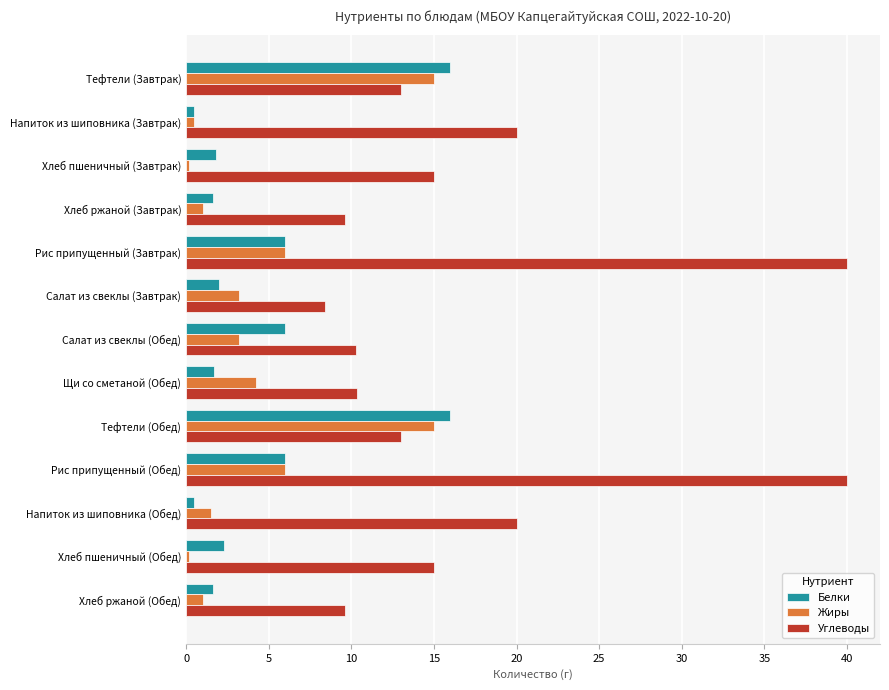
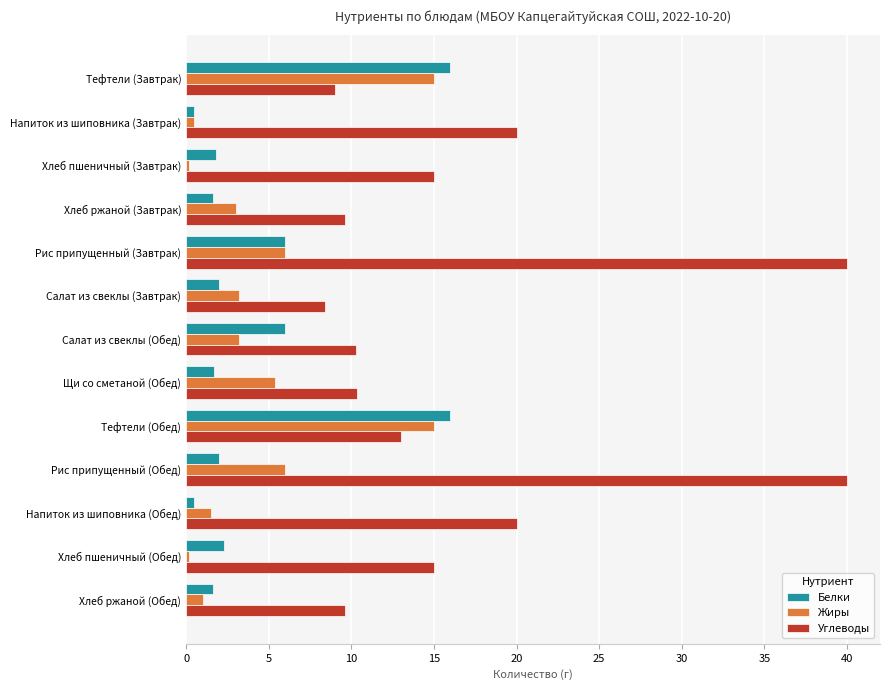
Углеводы, Тефтели (Завтрак): 13 -> 9
Жиры, Хлеб ржаной (Завтрак): 1 -> 3
Жиры, Щи со сметаной (Обед): 4.2 -> 5.4
Белки, Рис припущенный (Обед): 6 -> 2
